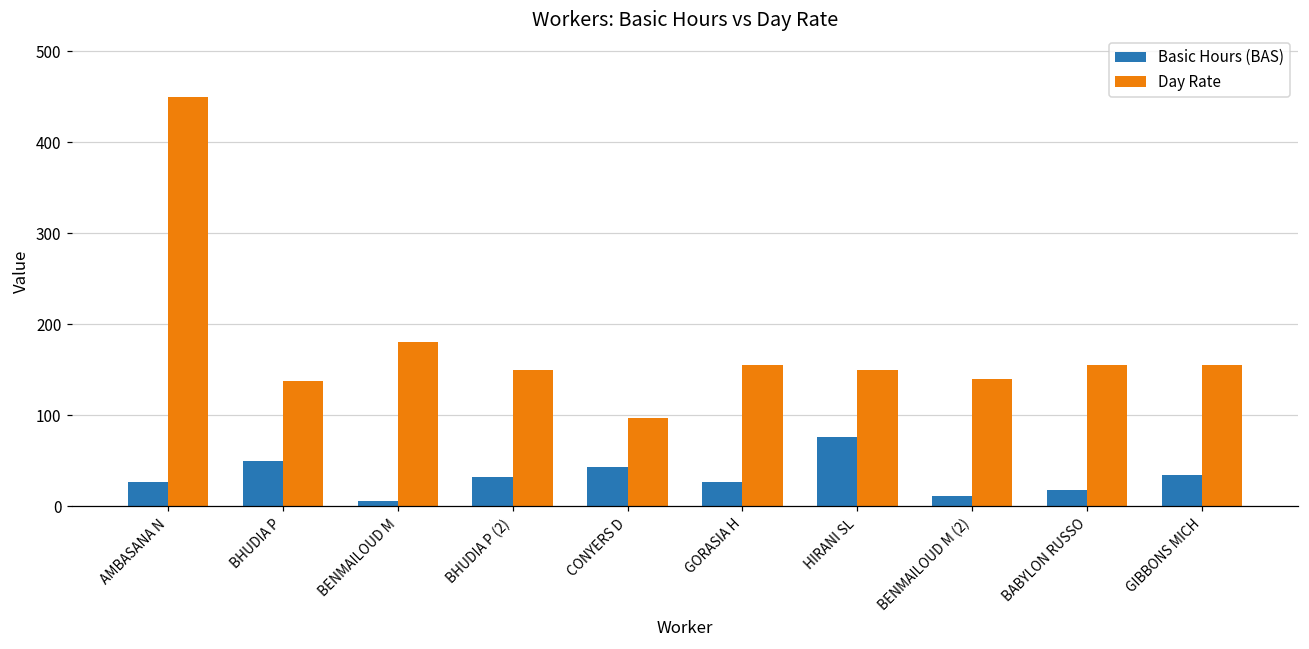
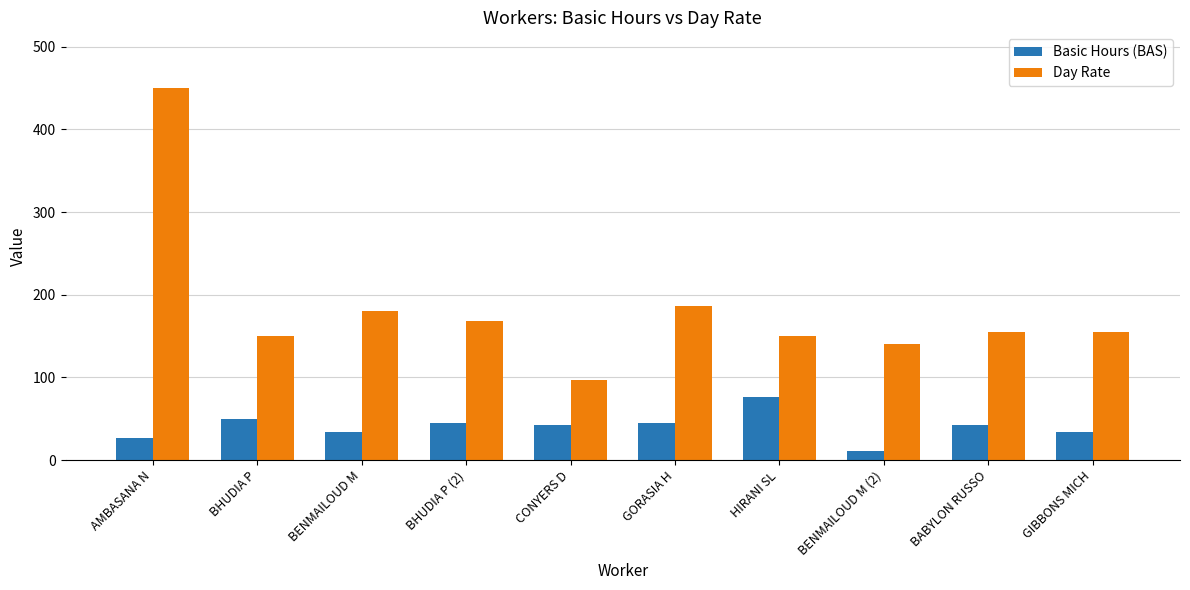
Day Rate, BHUDIA P: 140 -> 150
Basic Hours (BAS), BENMAILOUD M: 10 -> 30
Basic Hours (BAS), BHUDIA P (2): 30 -> 50
Day Rate, BHUDIA P (2): 150 -> 170
Basic Hours (BAS), GORASIA H: 30 -> 50
Day Rate, GORASIA H: 160 -> 190
Basic Hours (BAS), BABYLON RUSSO: 20 -> 40
